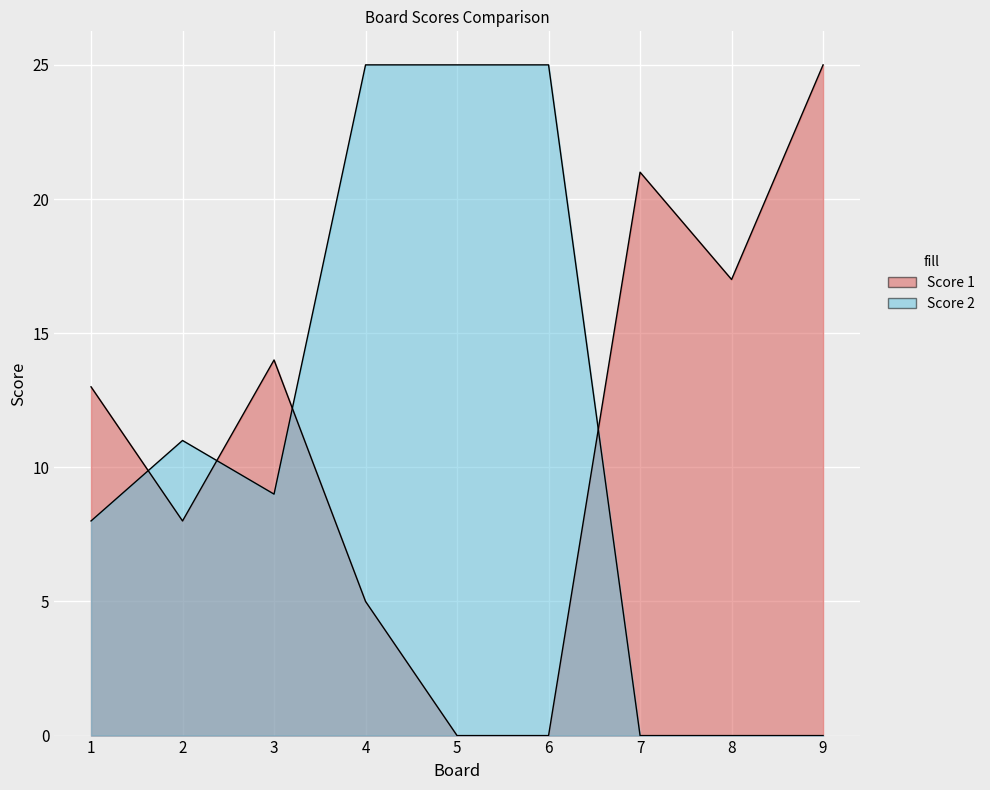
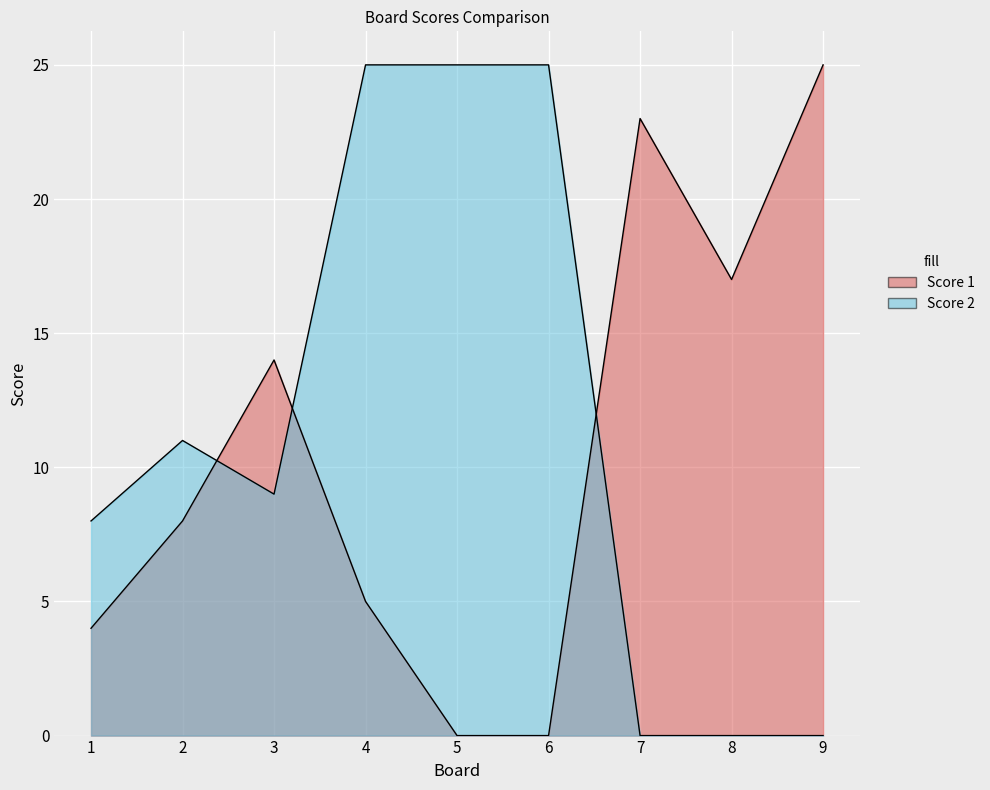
Score 1, 1: 13 -> 4
Score 1, 7: 21 -> 23
